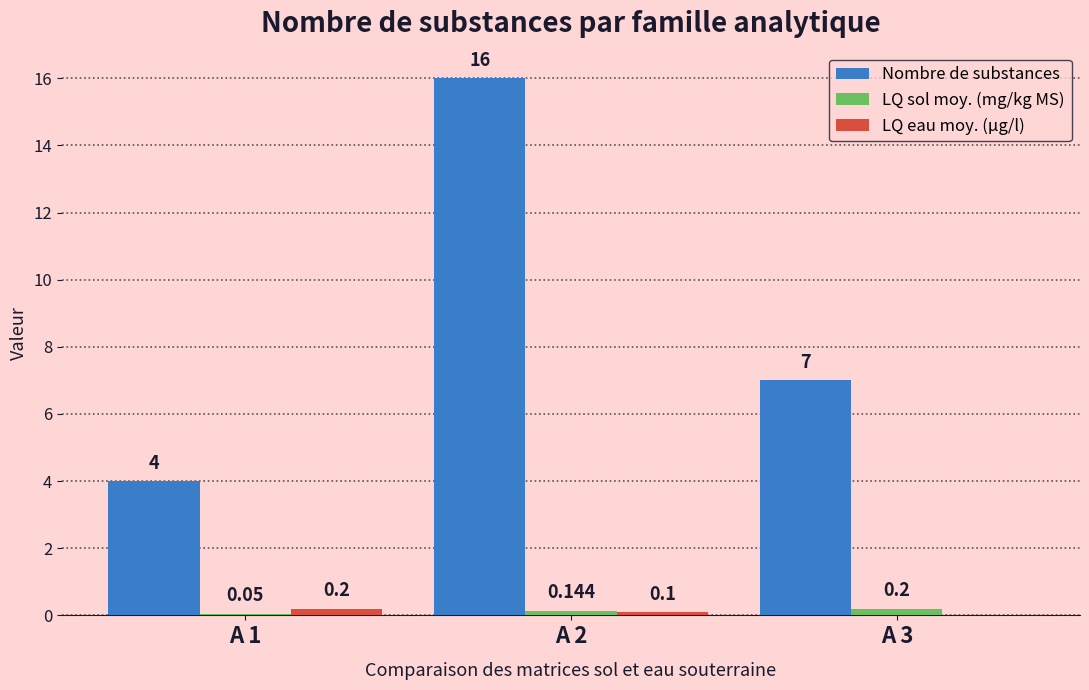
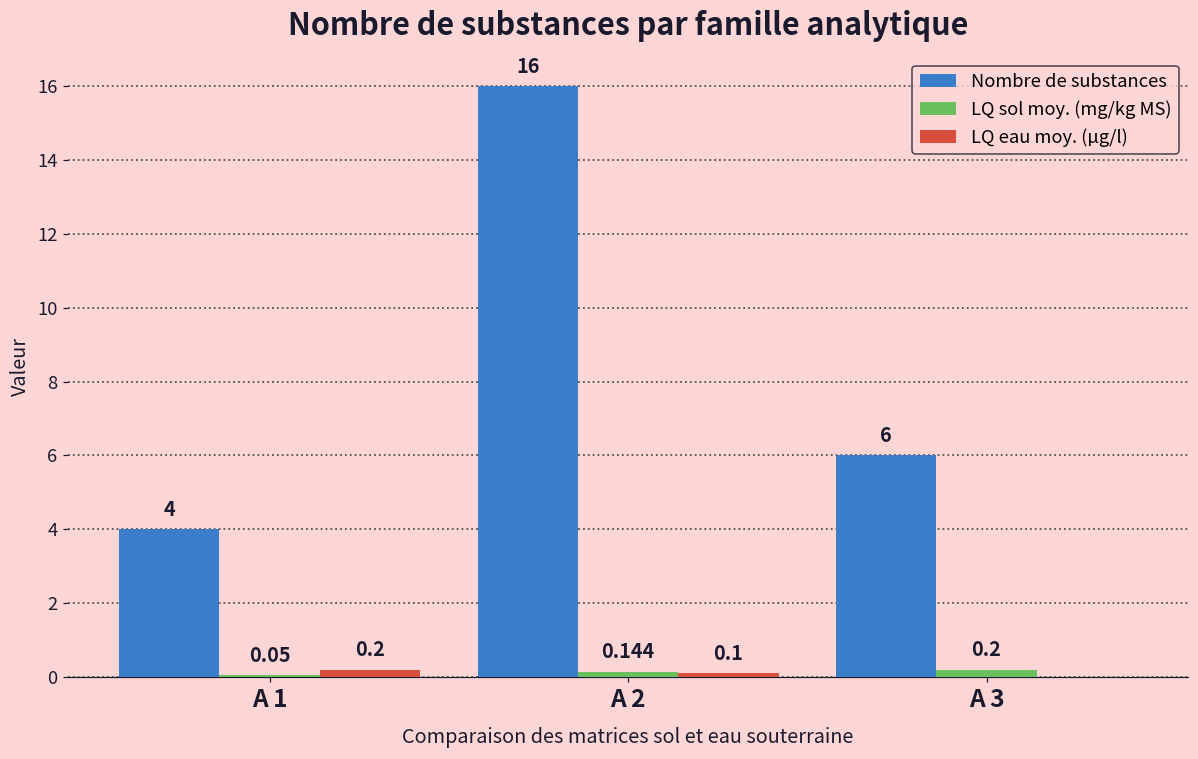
Nombre de substances, A 3: 7 -> 6
